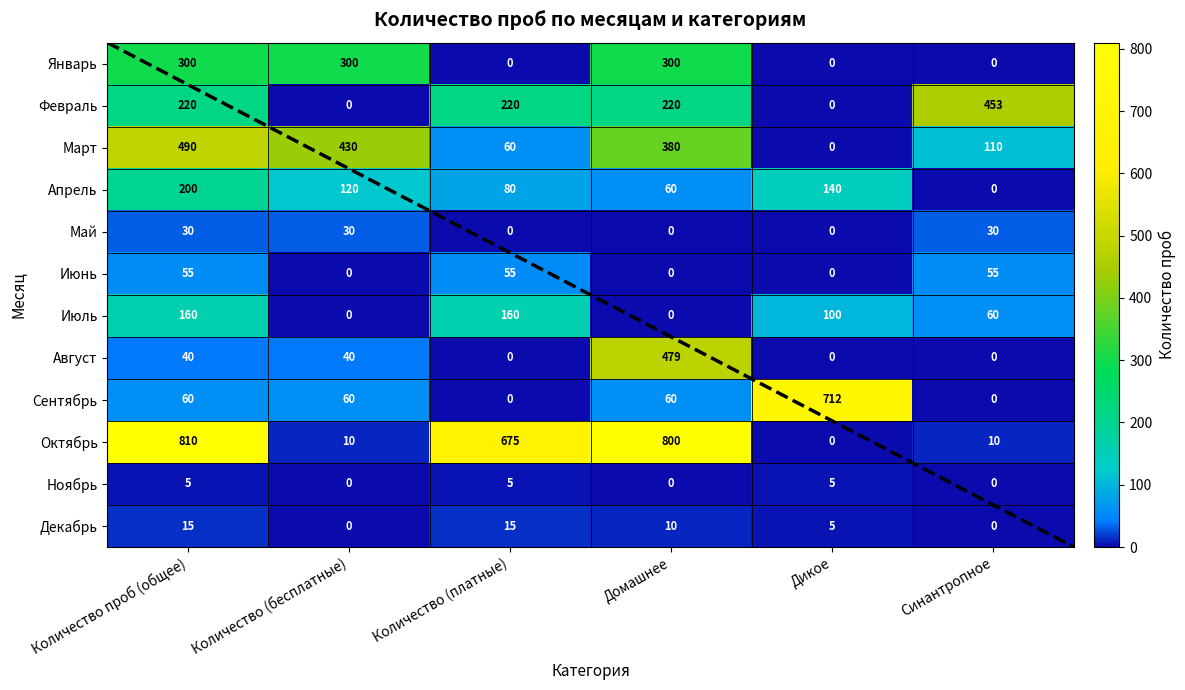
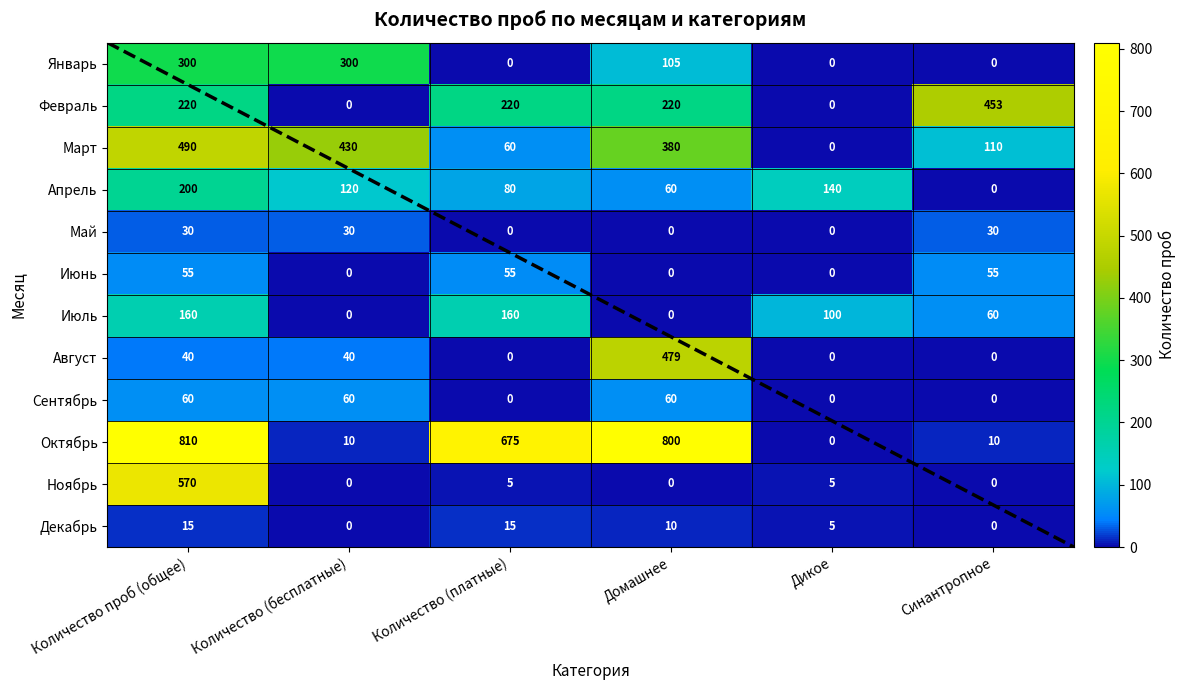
Январь, Домашнее: 300 -> 105
Сентябрь, Дикое: 712 -> 0
Ноябрь, Количество проб (общее): 5 -> 570
